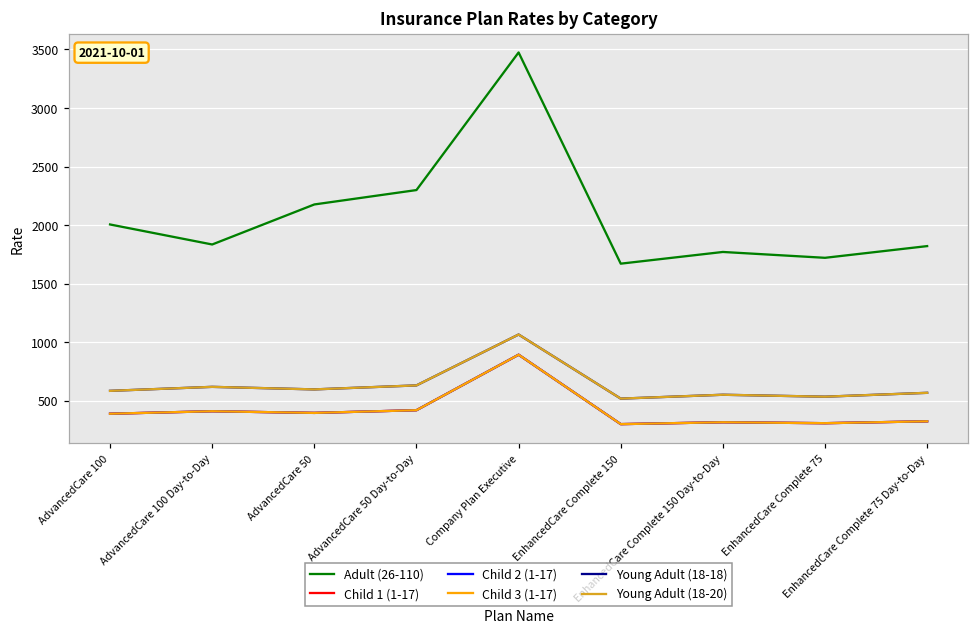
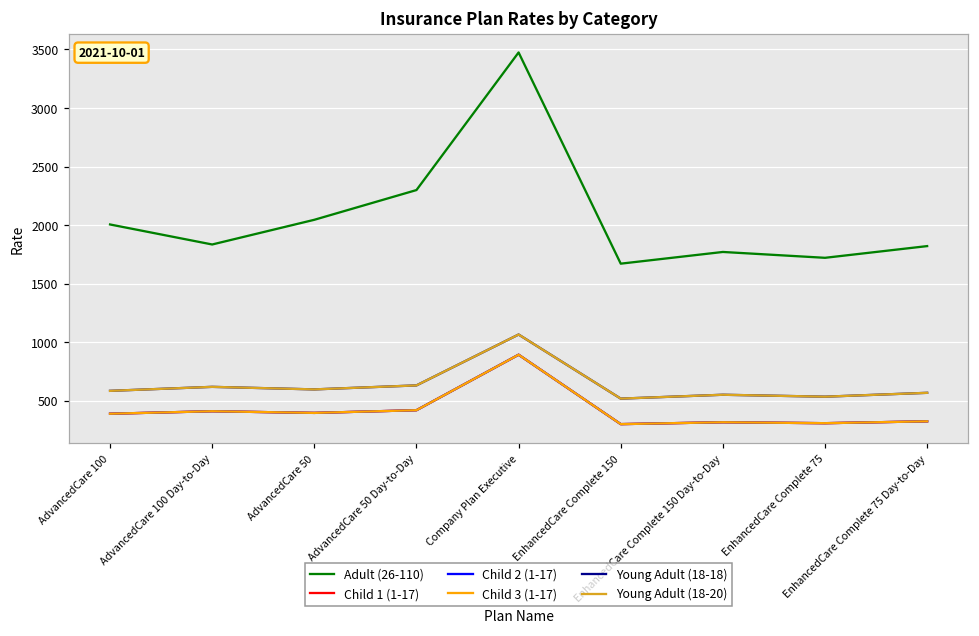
Adult (26-110), AdvancedCare 50: 2180 -> 2050
